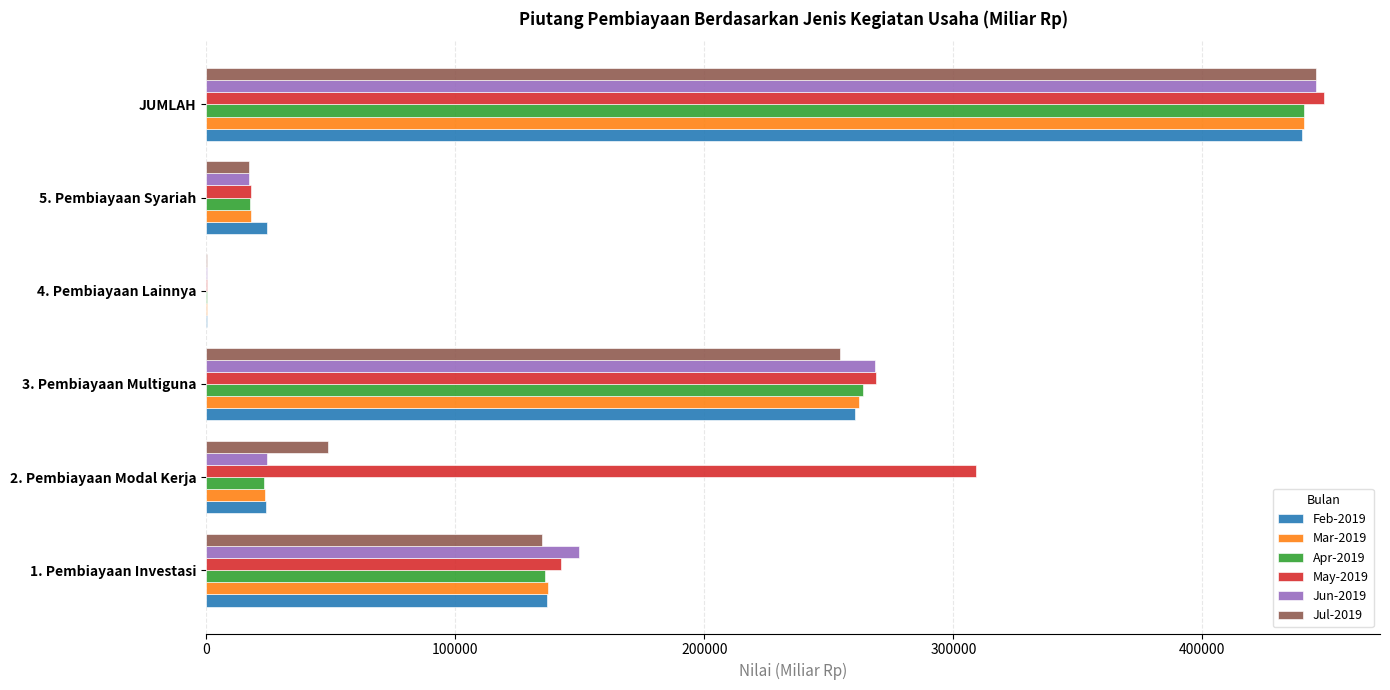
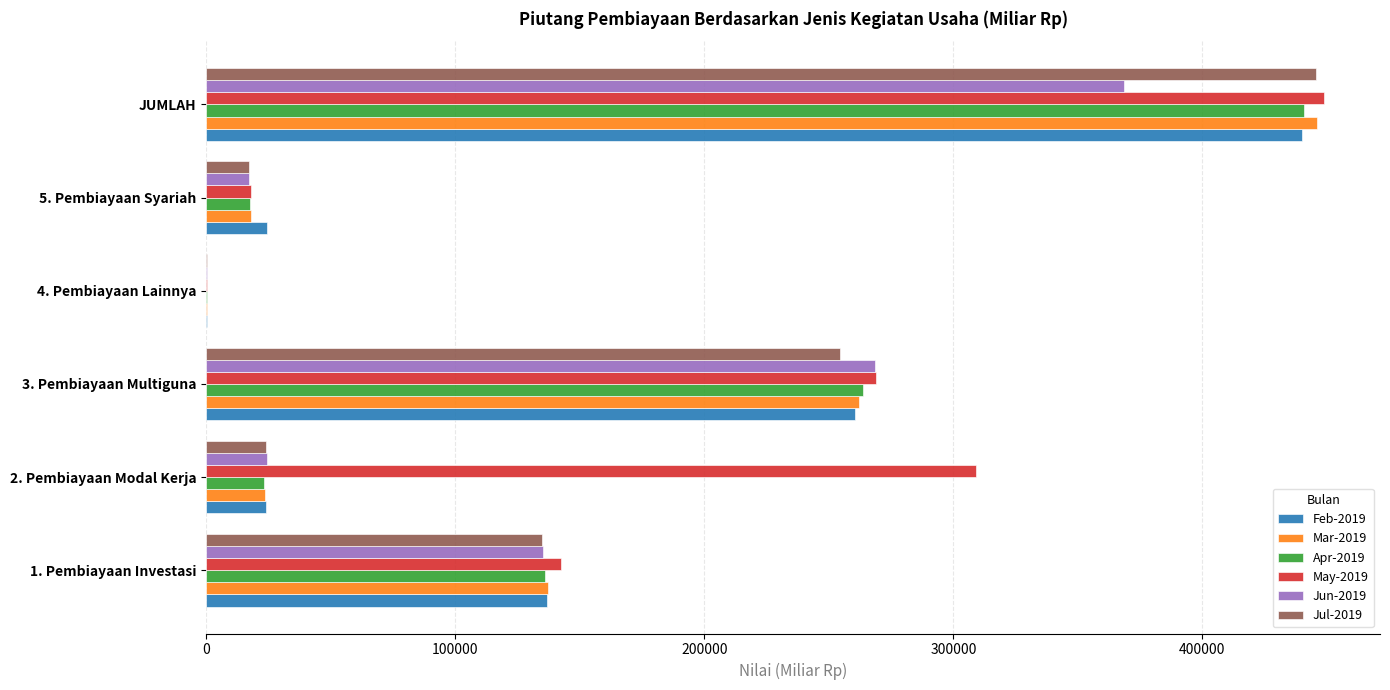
Jun-2019, JUMLAH: 446000 -> 369000
Mar-2019, JUMLAH: 441000 -> 446000
Jul-2019, 2. Pembiayaan Modal Kerja: 49000 -> 24000
Jun-2019, 1. Pembiayaan Investasi: 150000 -> 135000
